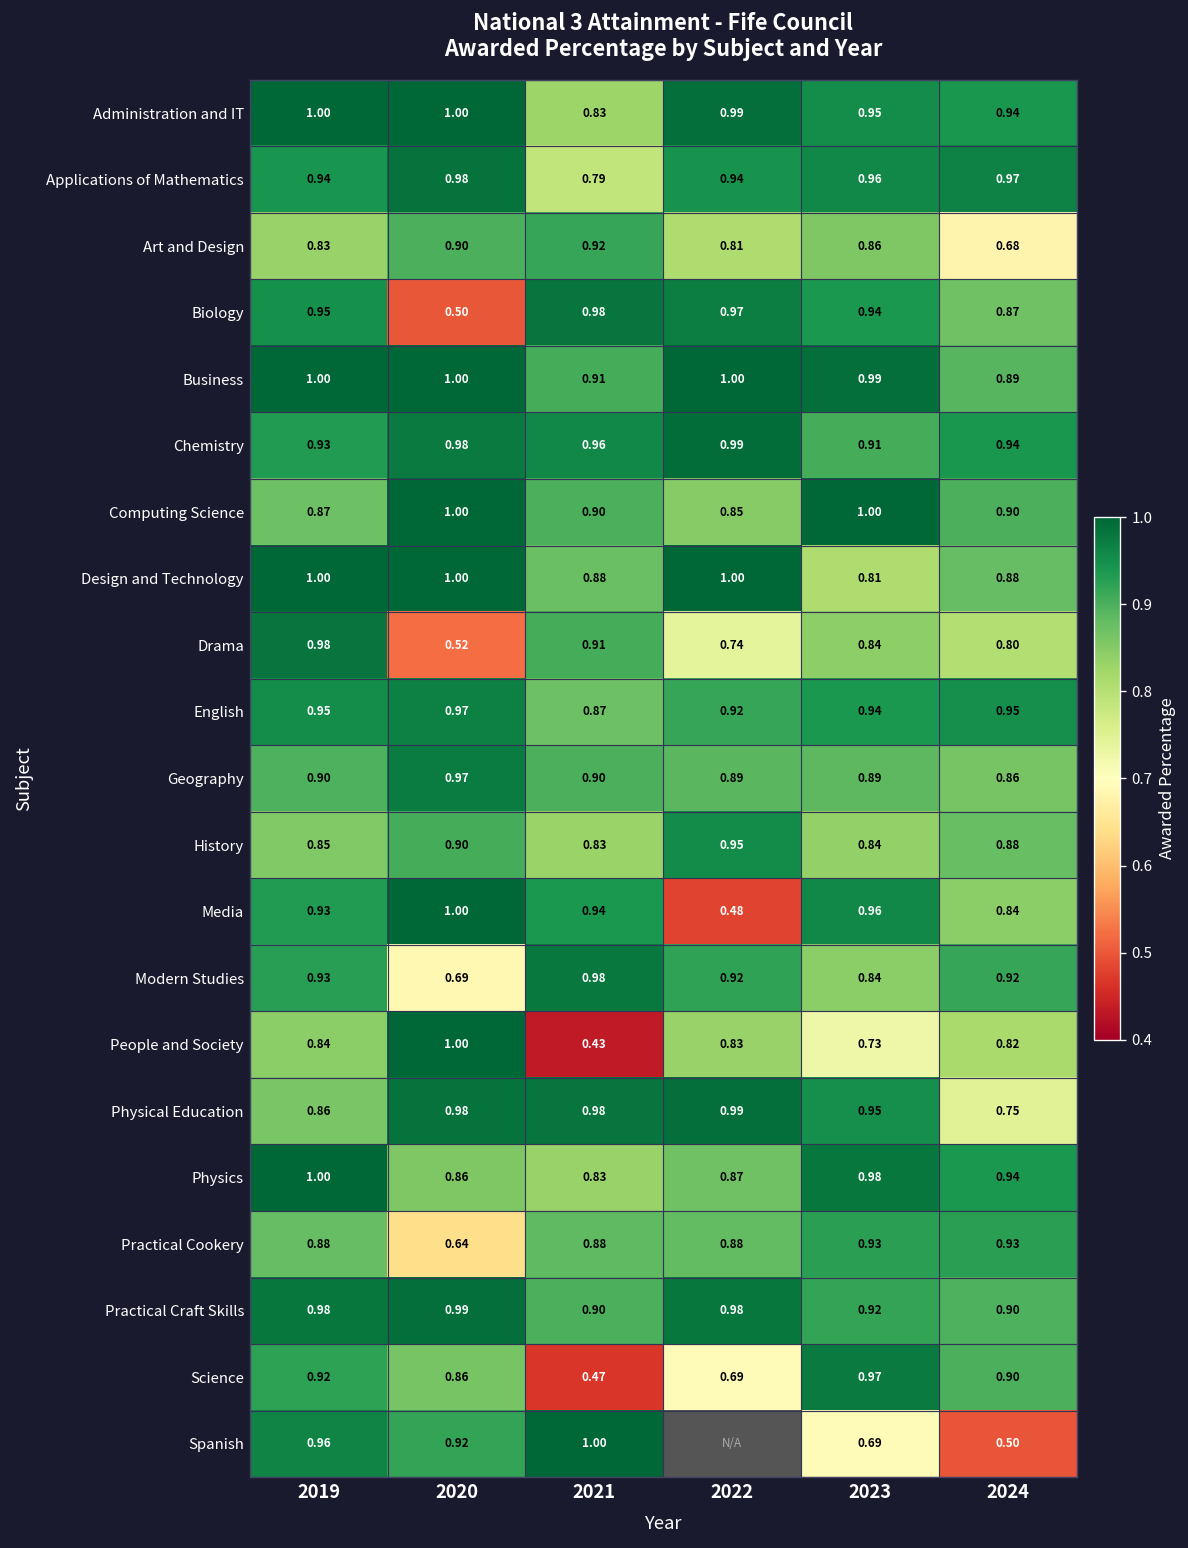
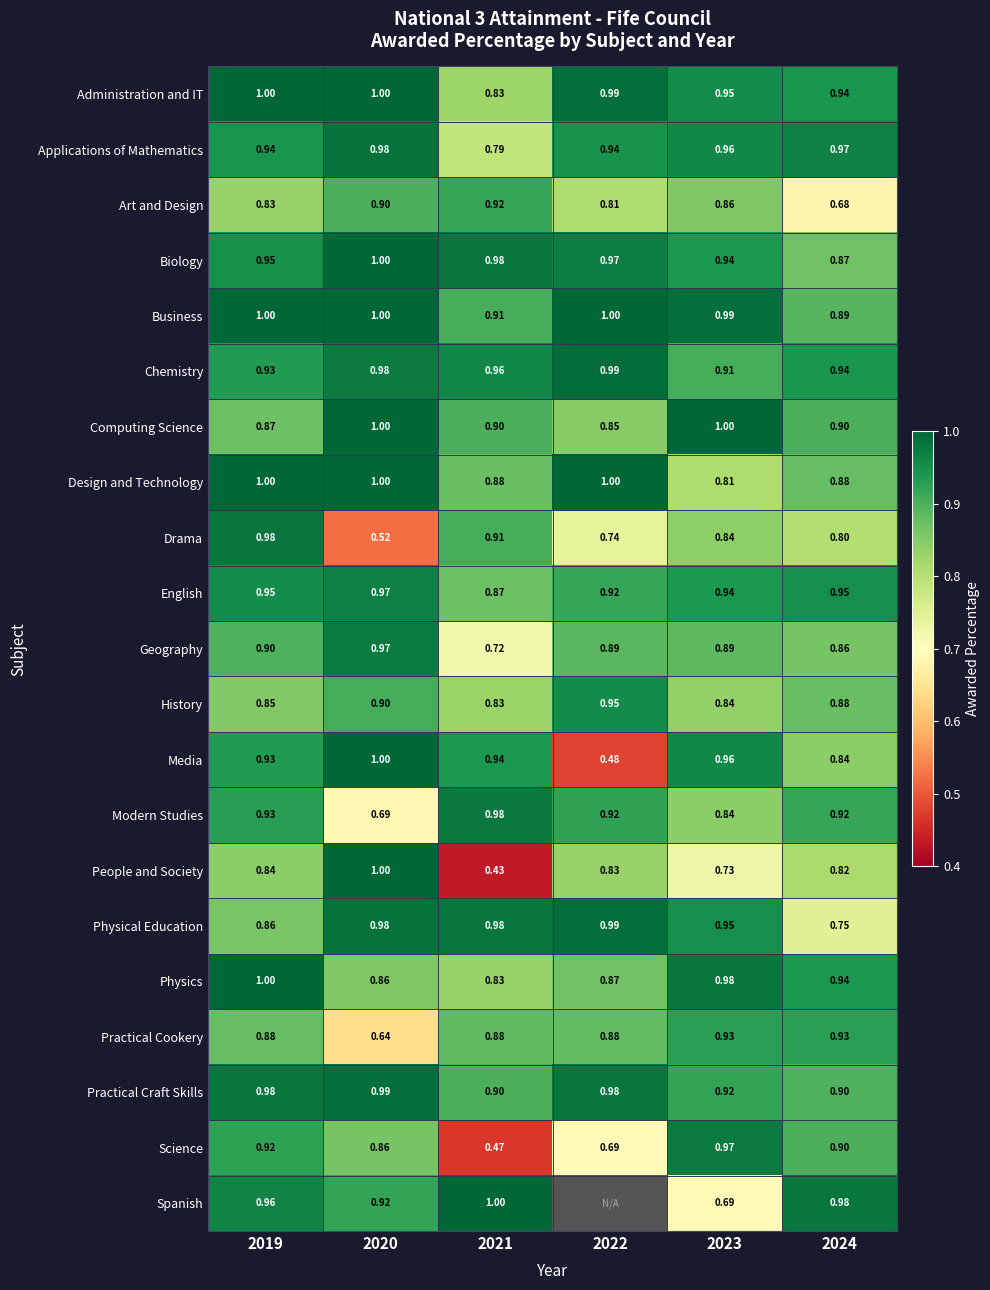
Biology, 2020: 0.50 -> 1.00
Geography, 2021: 0.90 -> 0.72
Spanish, 2024: 0.50 -> 0.98
